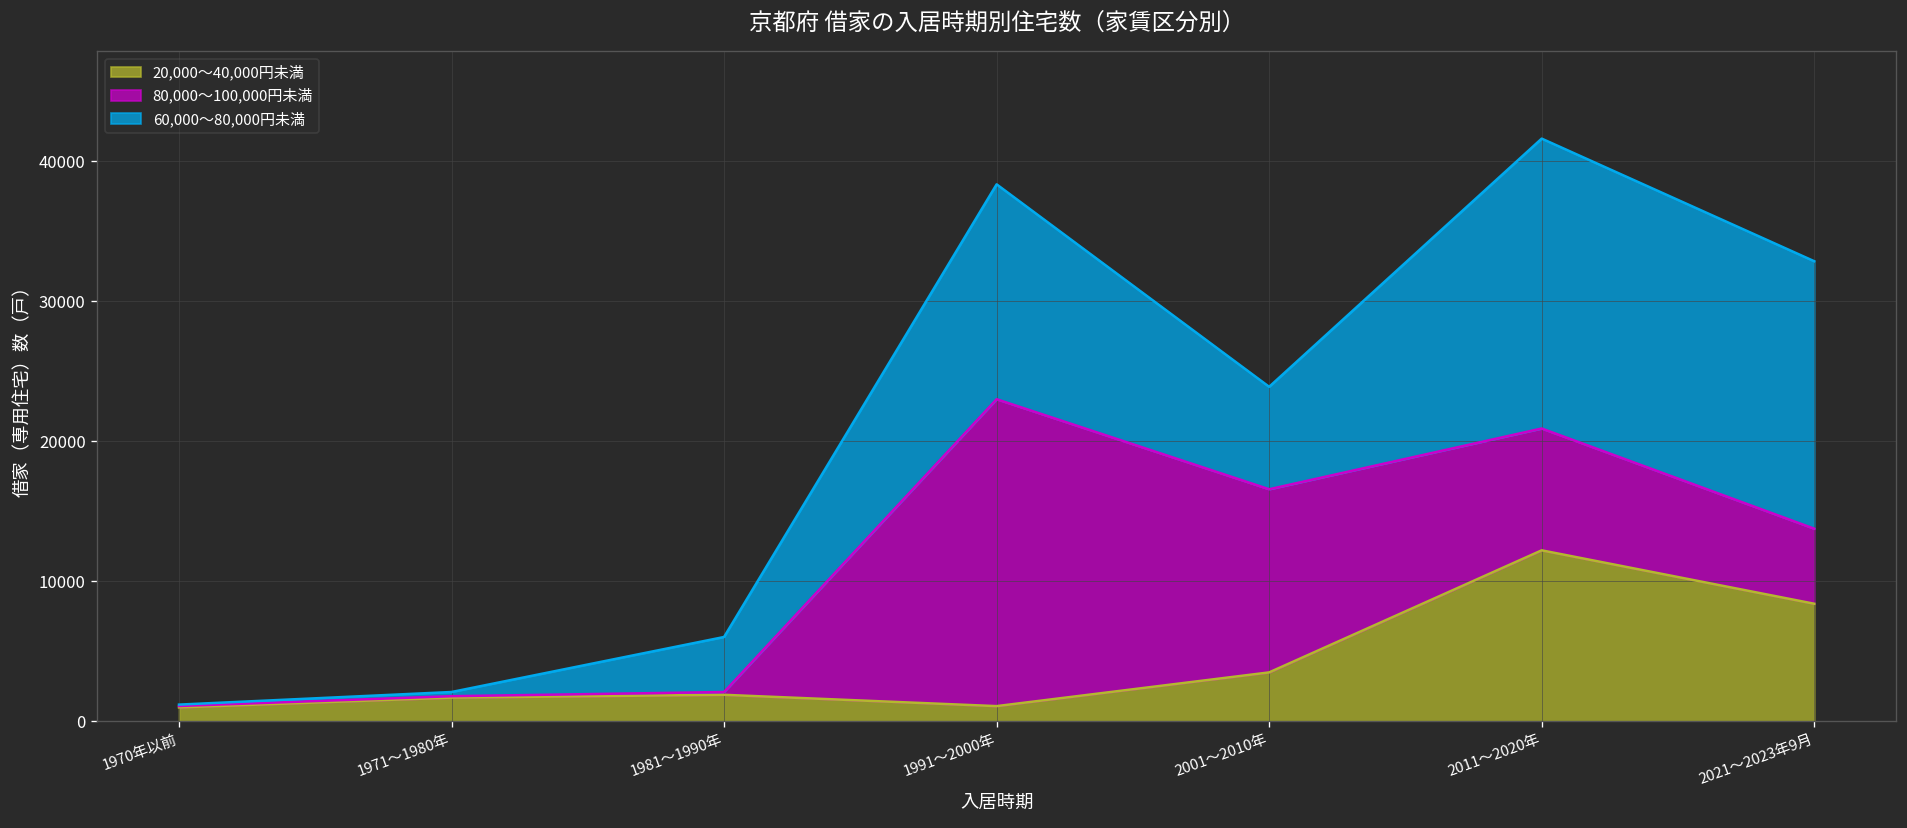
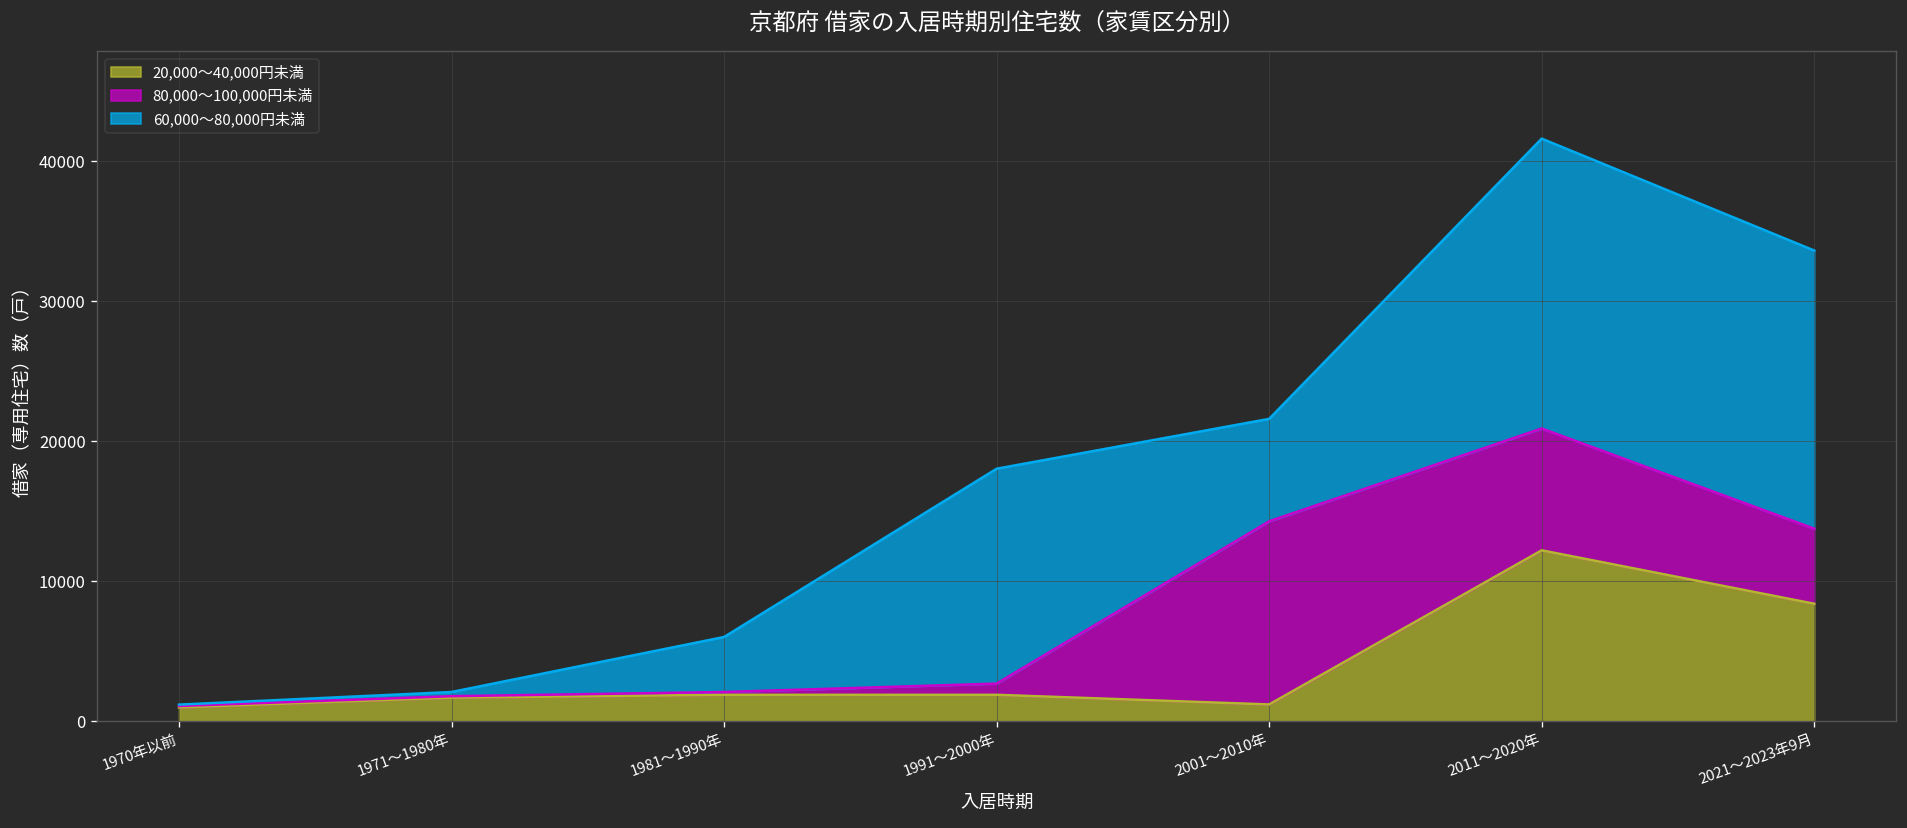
20,000～40,000円未満, 1991～2000年: 1100 -> 1900
80,000～100,000円未満, 1991～2000年: 21900 -> 800
20,000～40,000円未満, 2001～2010年: 3500 -> 1200
60,000～80,000円未満, 2021～2023年9月: 19100 -> 19900
